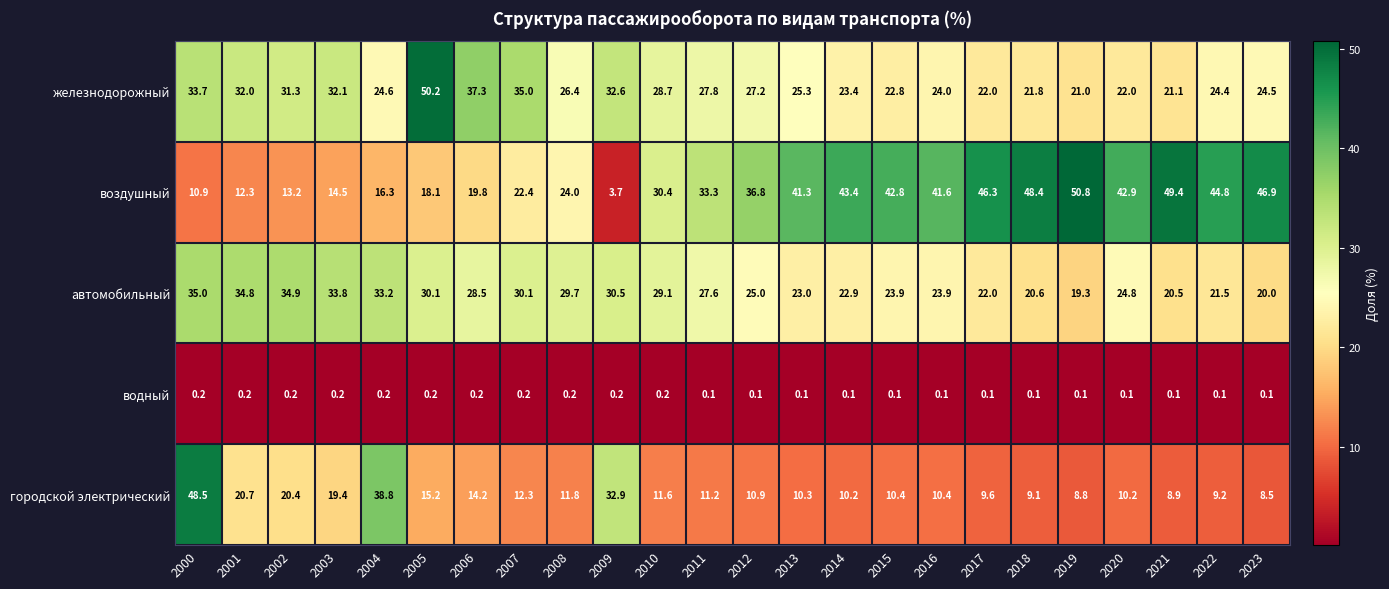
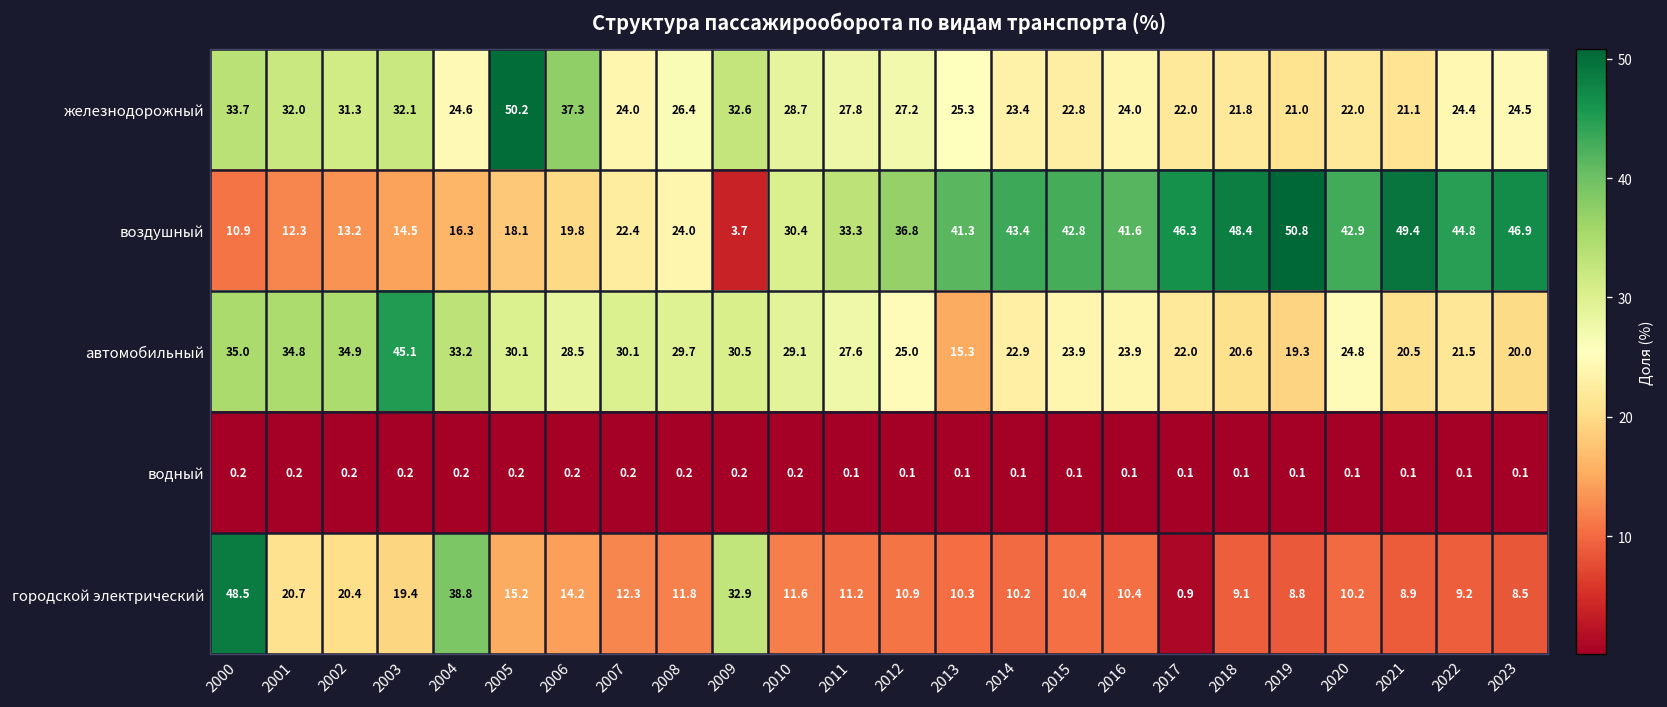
железнодорожный, 2007: 35.0 -> 24.0
автомобильный, 2003: 33.8 -> 45.1
автомобильный, 2013: 23.0 -> 15.3
городской электрический, 2017: 9.6 -> 0.9
